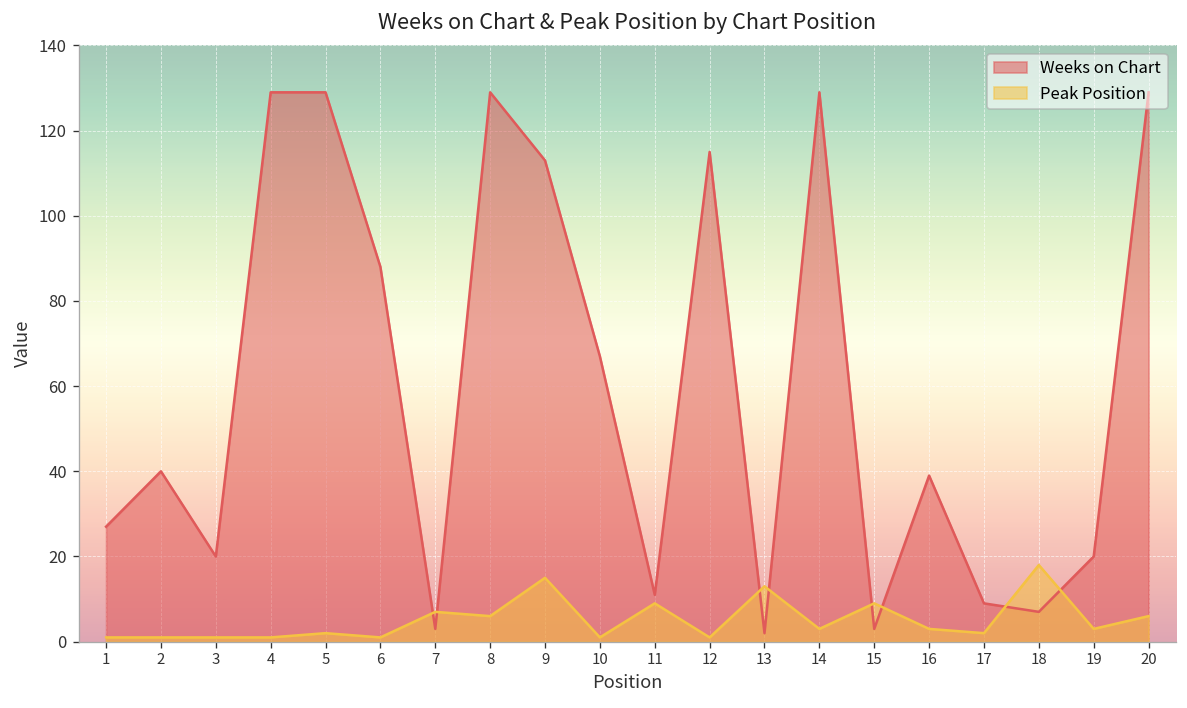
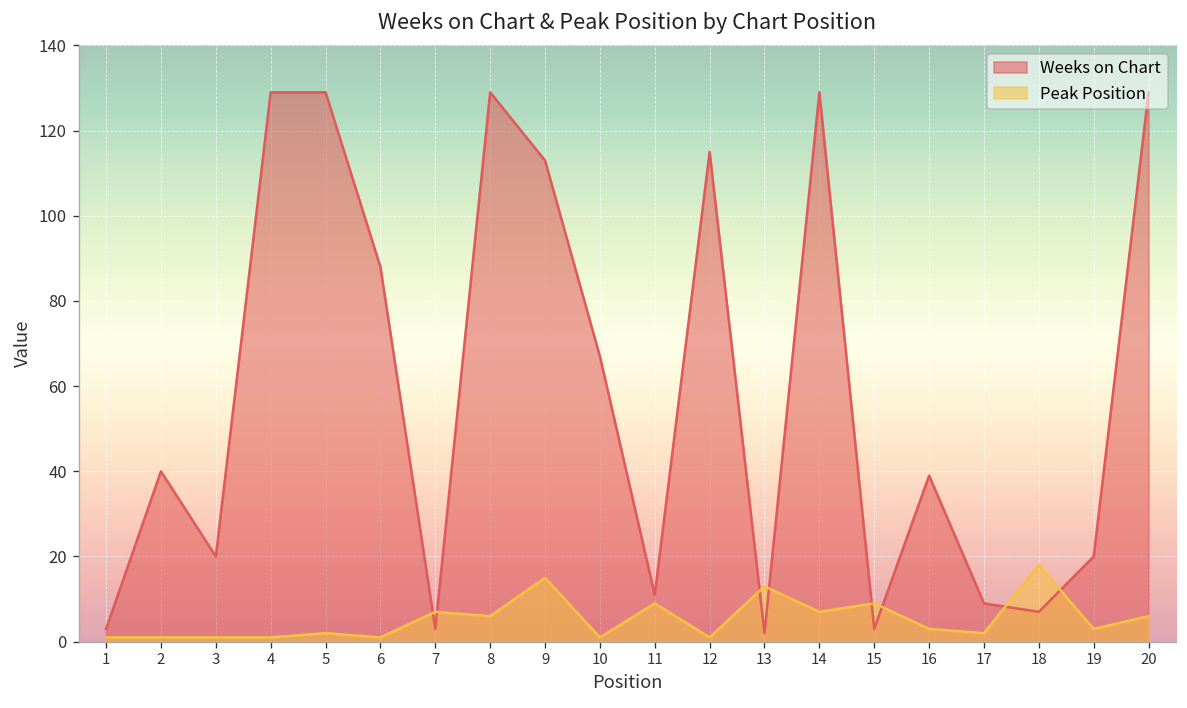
Weeks on Chart, 1: 27 -> 3
Peak Position, 14: 3 -> 7
